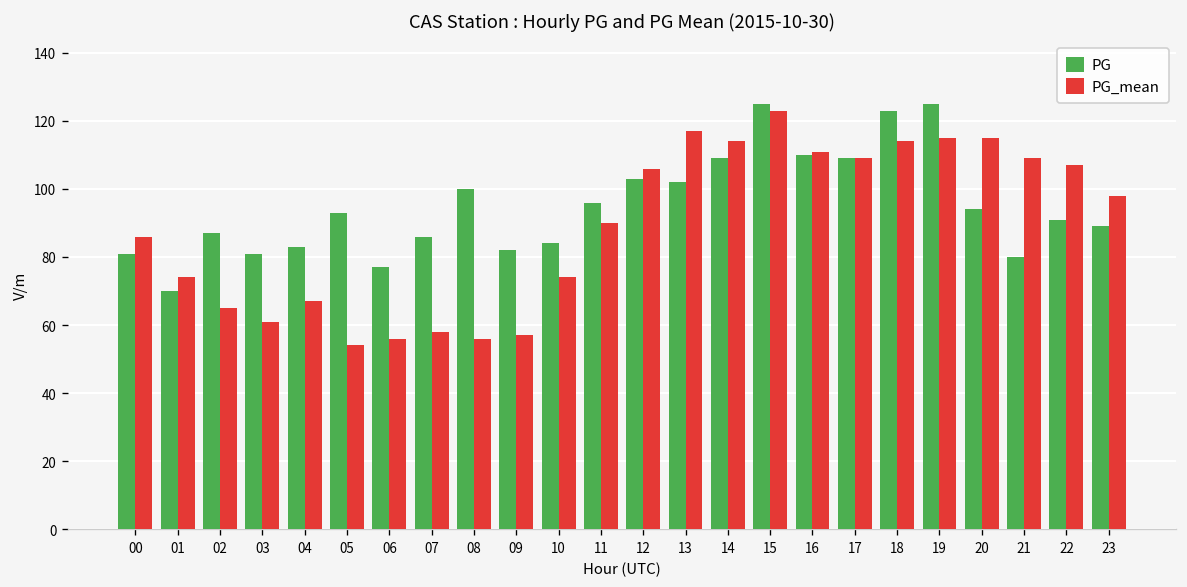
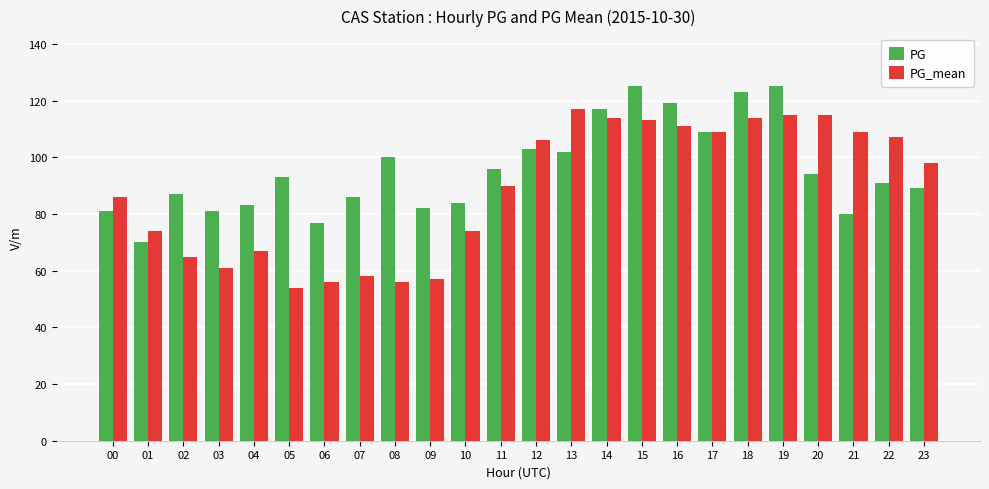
PG, 14: 109 -> 117
PG_mean, 15: 123 -> 113
PG, 16: 110 -> 119
